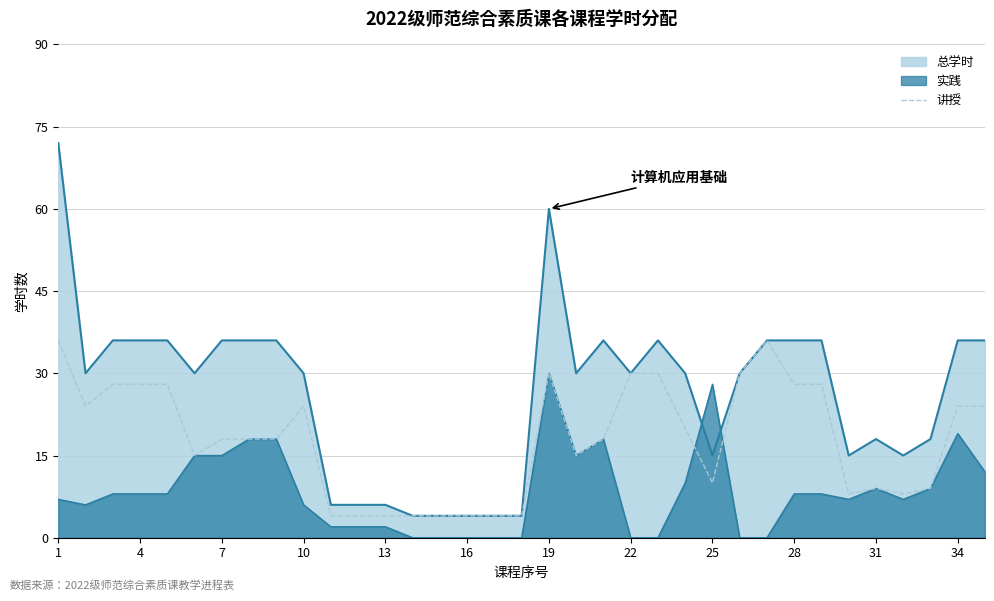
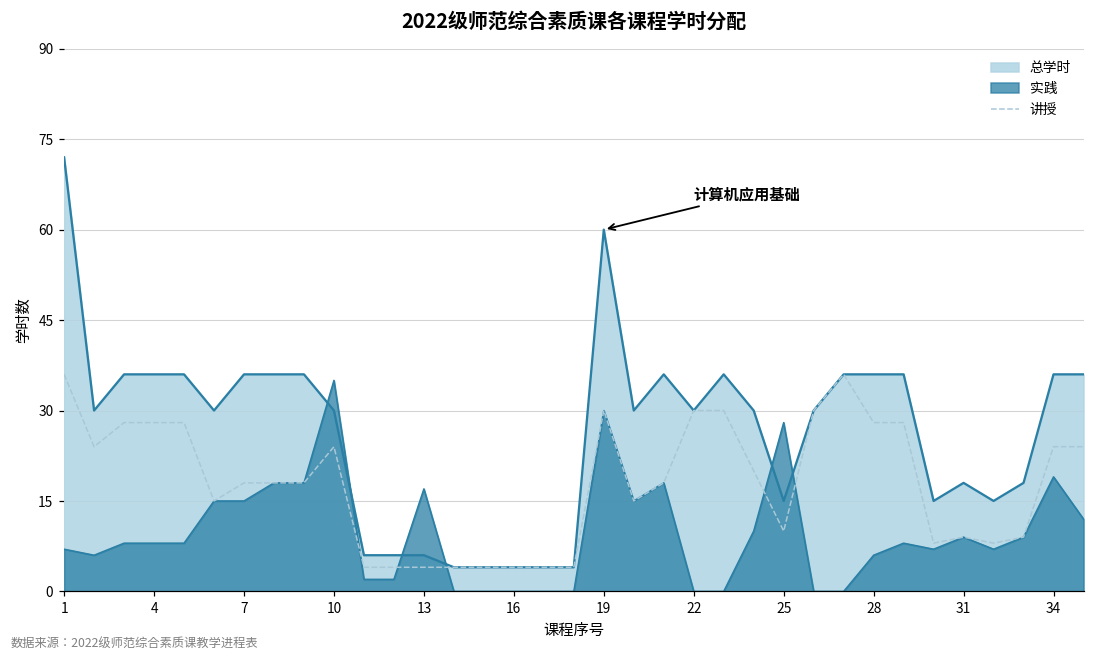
实践, 10: 6 -> 35
实践, 13: 2 -> 17
实践, 28: 8 -> 6
